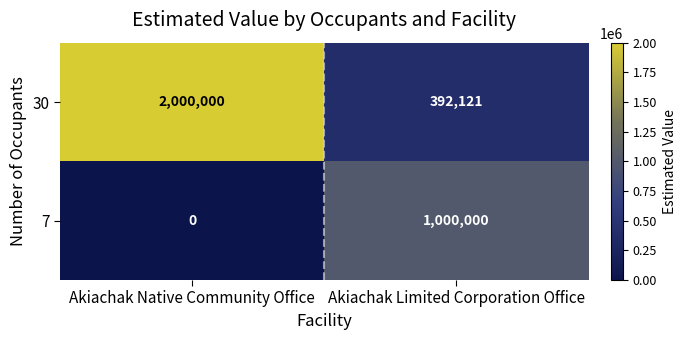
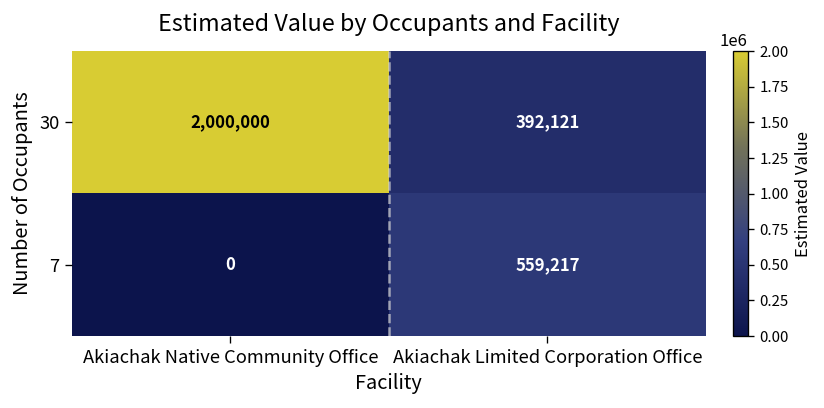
7, Akiachak Limited Corporation Office: 1,000,000 -> 559,217
